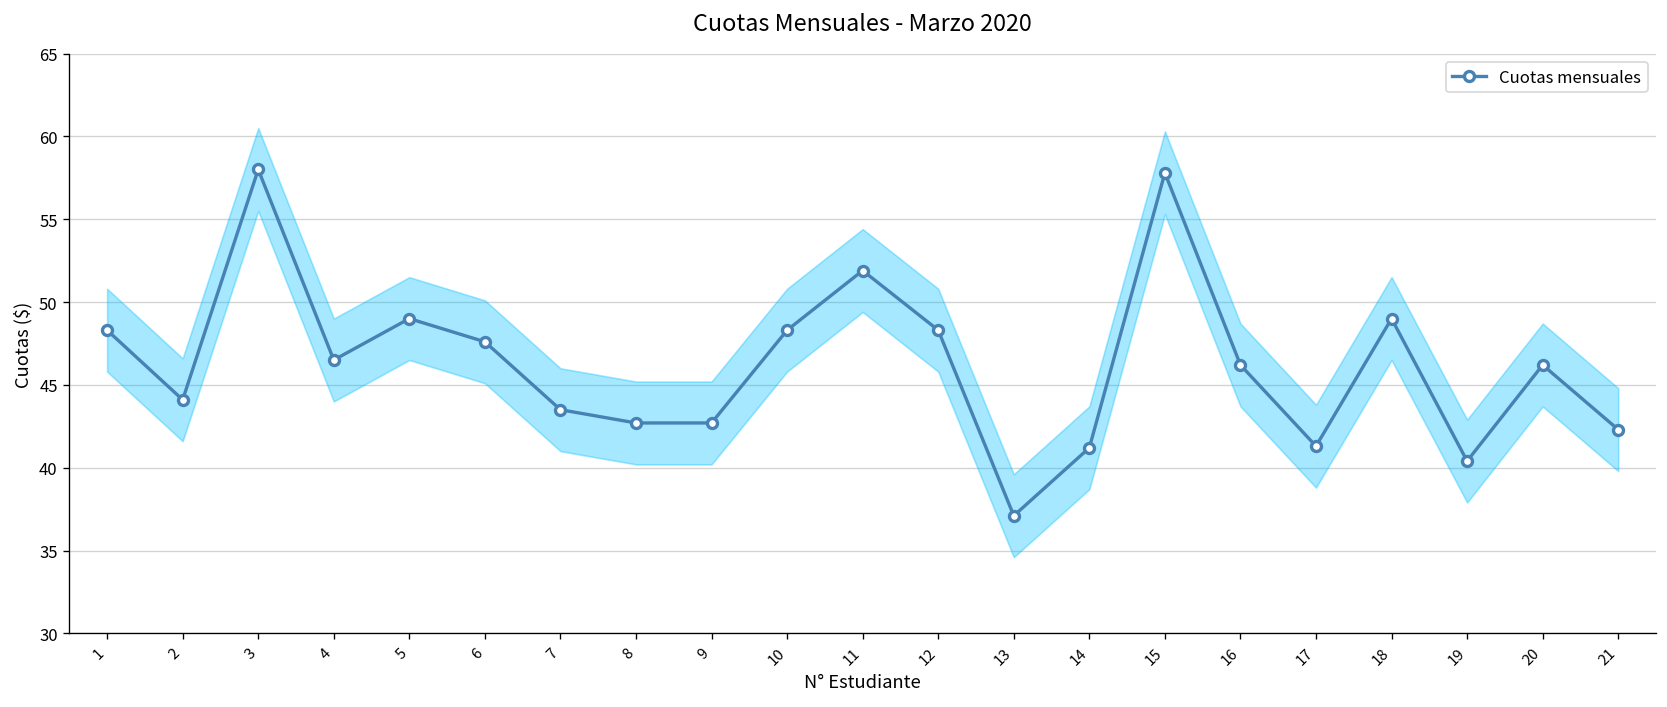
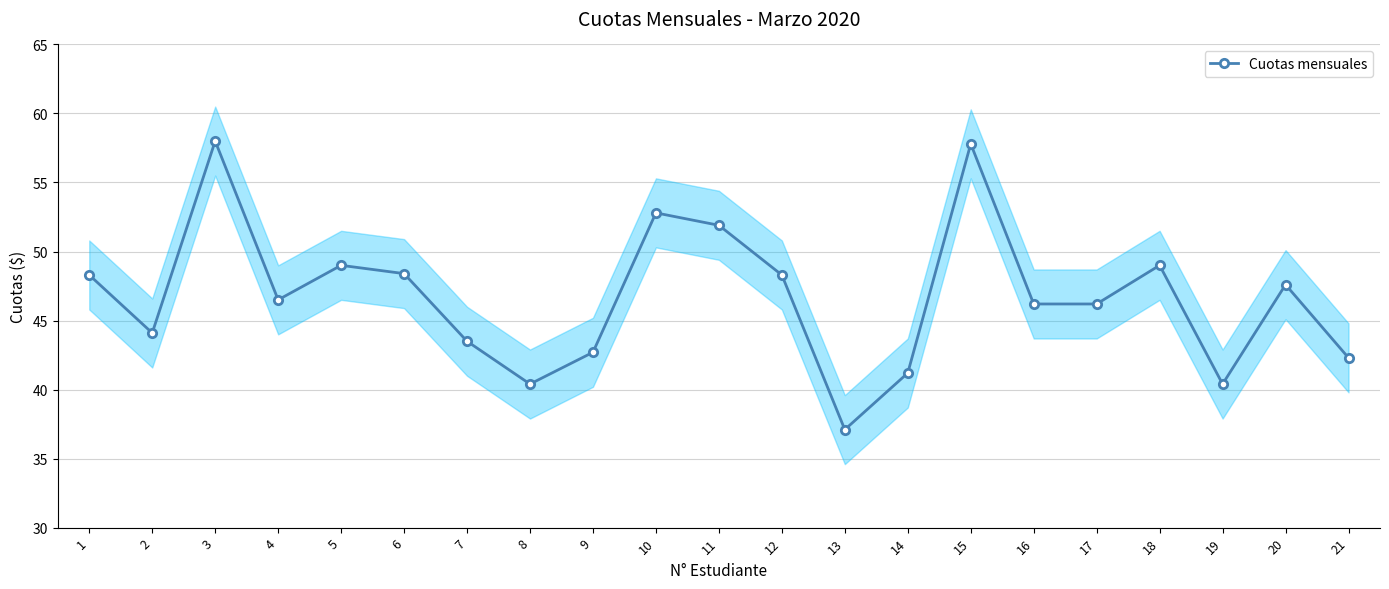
Cuotas mensuales, 6: 47.6 -> 48.4
Cuotas mensuales, 8: 42.7 -> 40.4
Cuotas mensuales, 10: 48.3 -> 52.8
Cuotas mensuales, 17: 41.3 -> 46.2
Cuotas mensuales, 20: 46.2 -> 47.6
